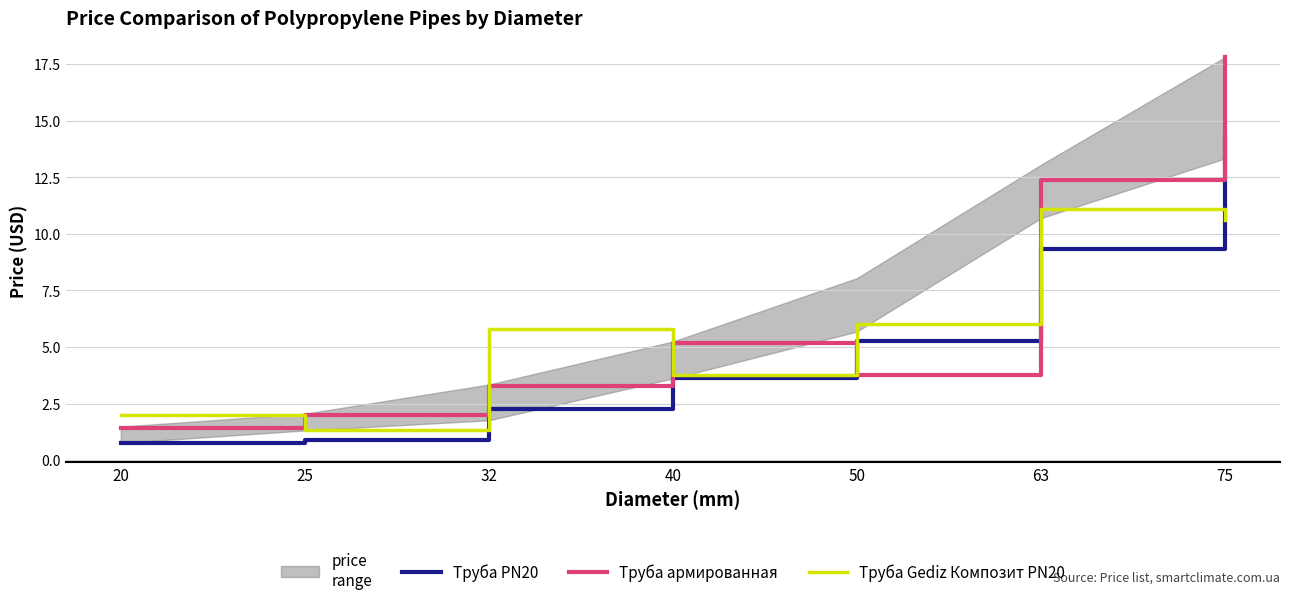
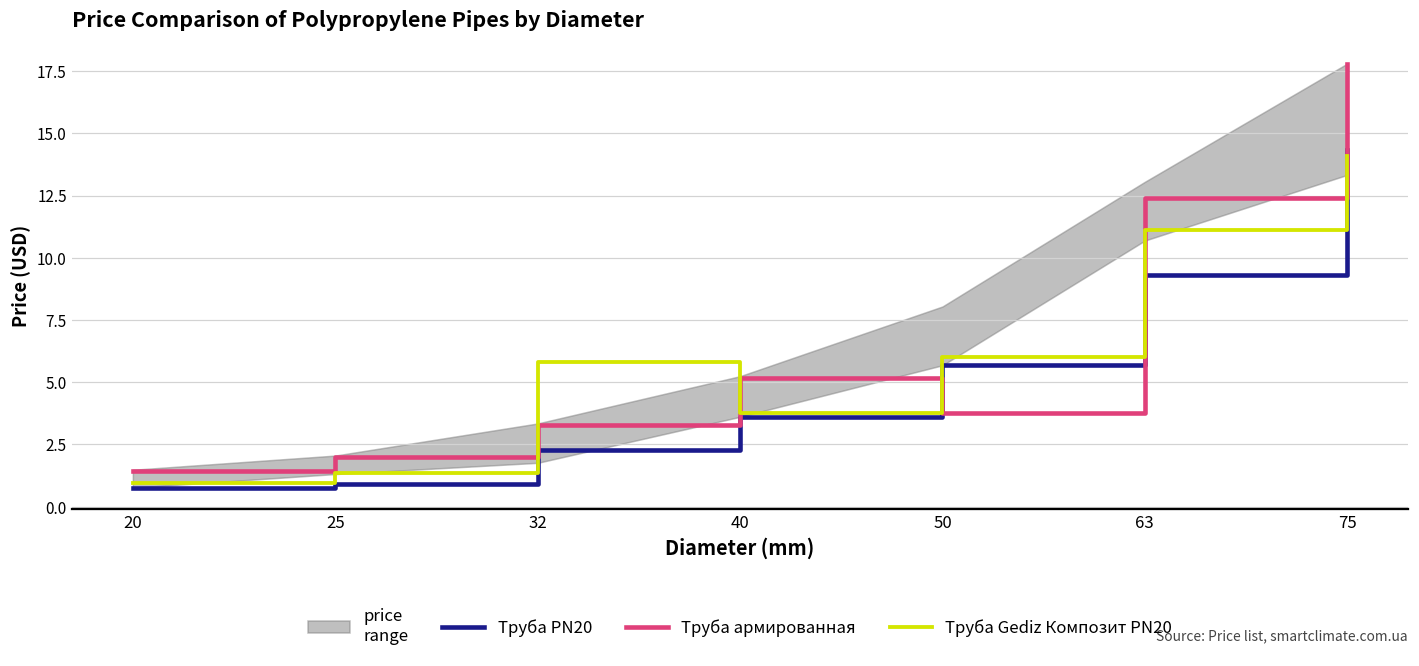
Труба Gediz Композит PN20, 20: 2.0 -> 1.0
Труба PN20, 50: 5.3 -> 5.7
Труба Gediz Композит PN20, 75: 10.6 -> 14.1
